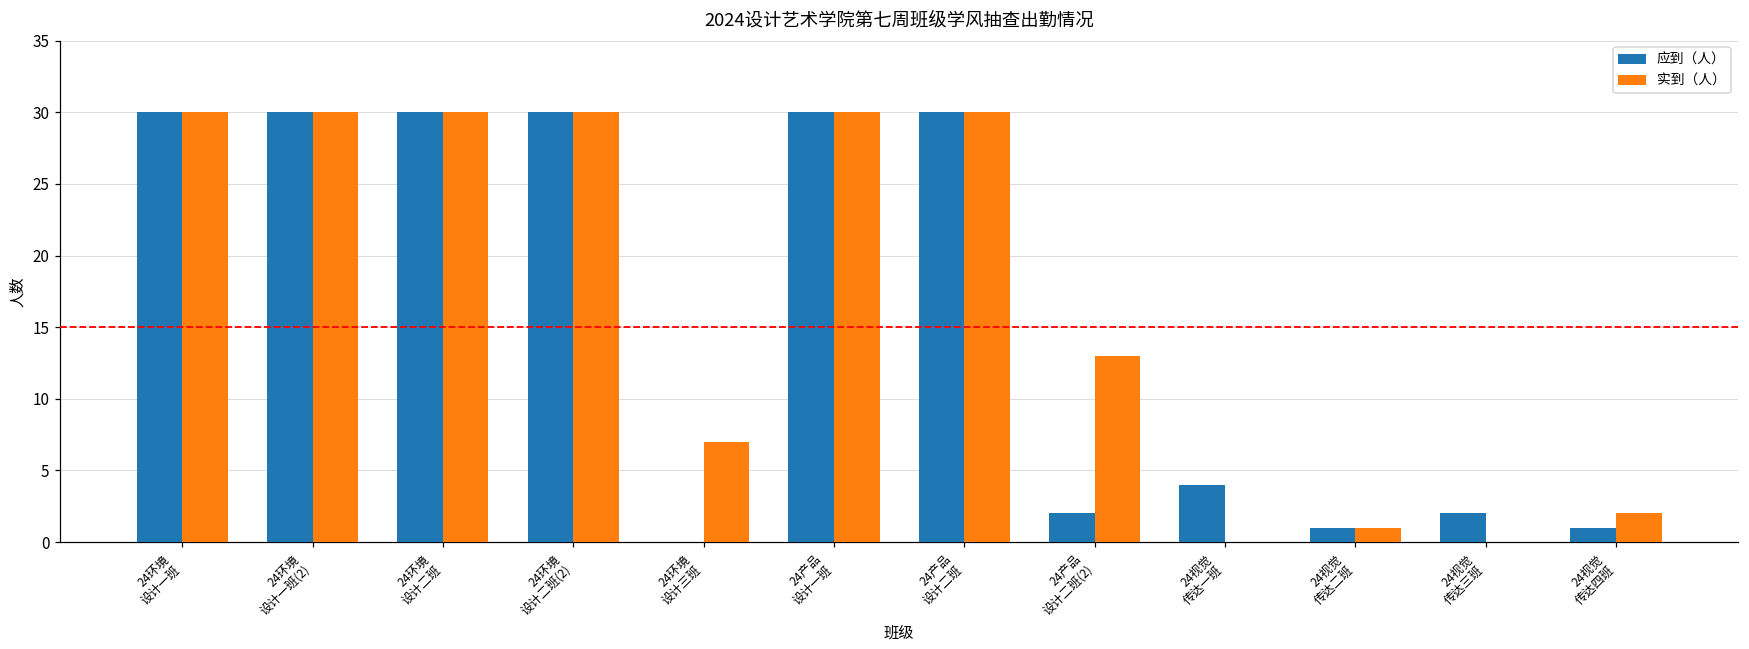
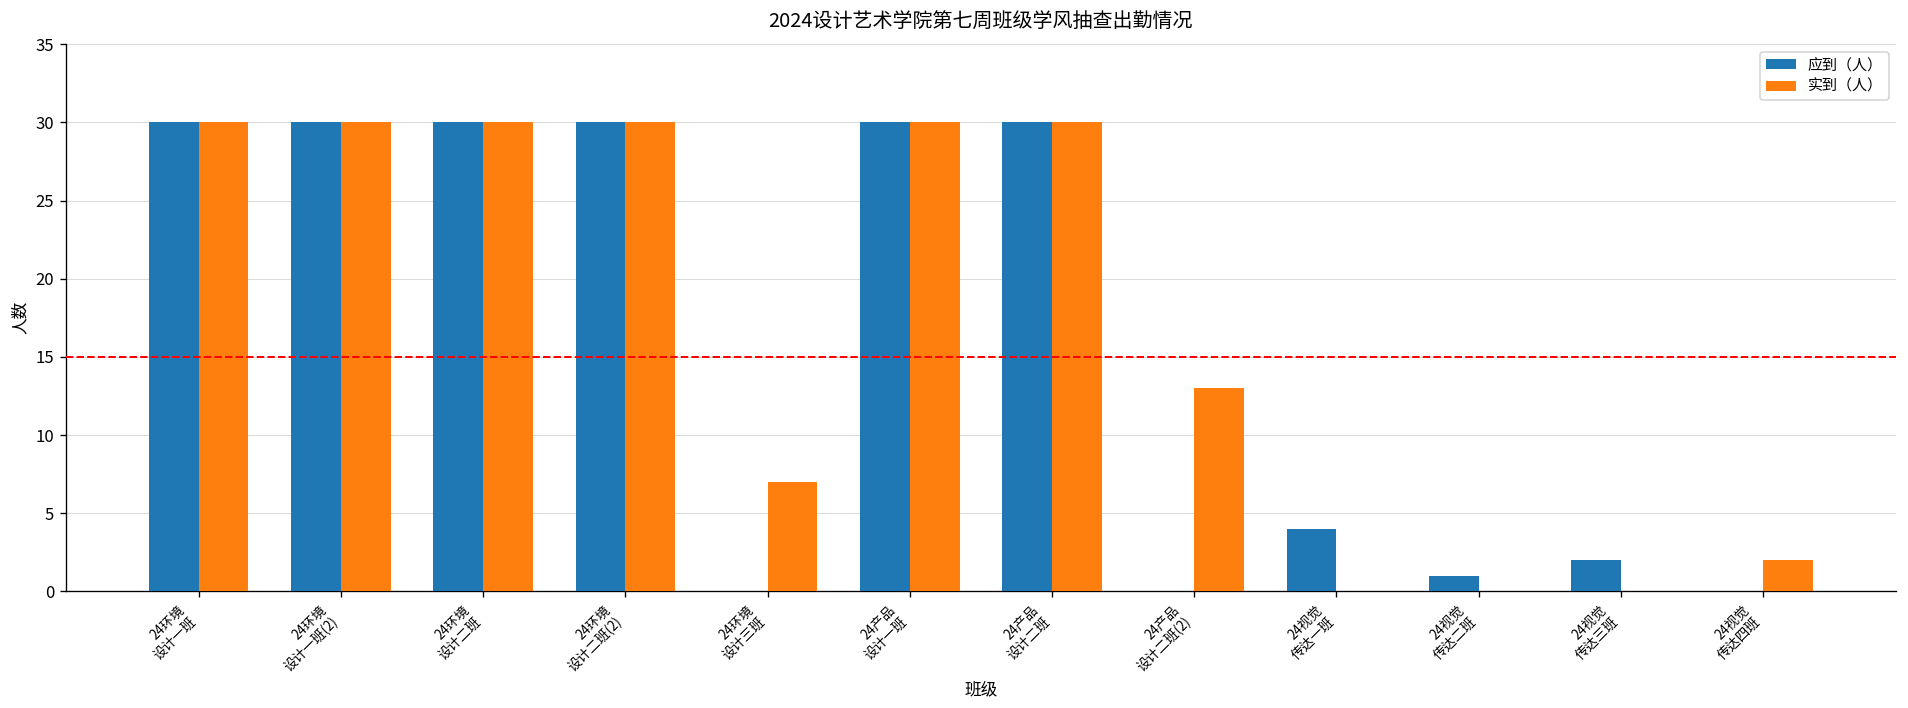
应到（人）, 24产品 设计二班(2): 2 -> 0
实到（人）, 24视觉 传达二班: 1 -> 0
应到（人）, 24视觉 传达四班: 1 -> 0
